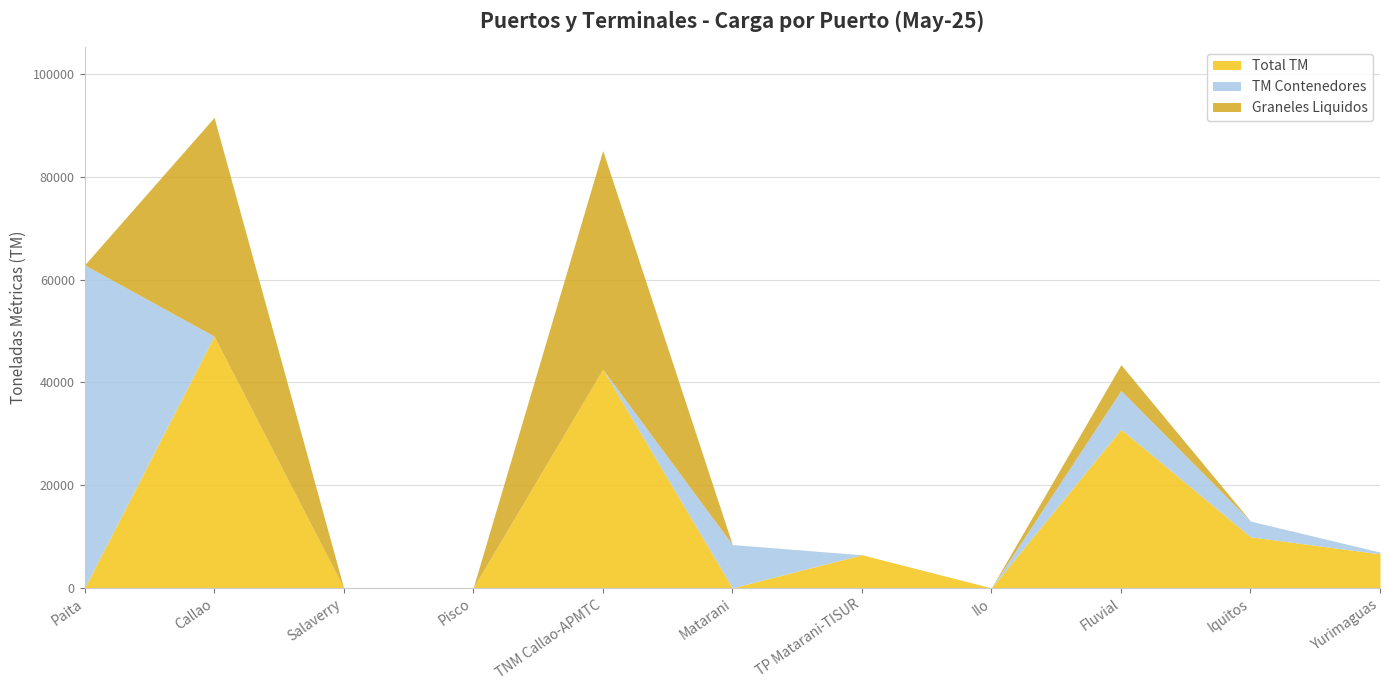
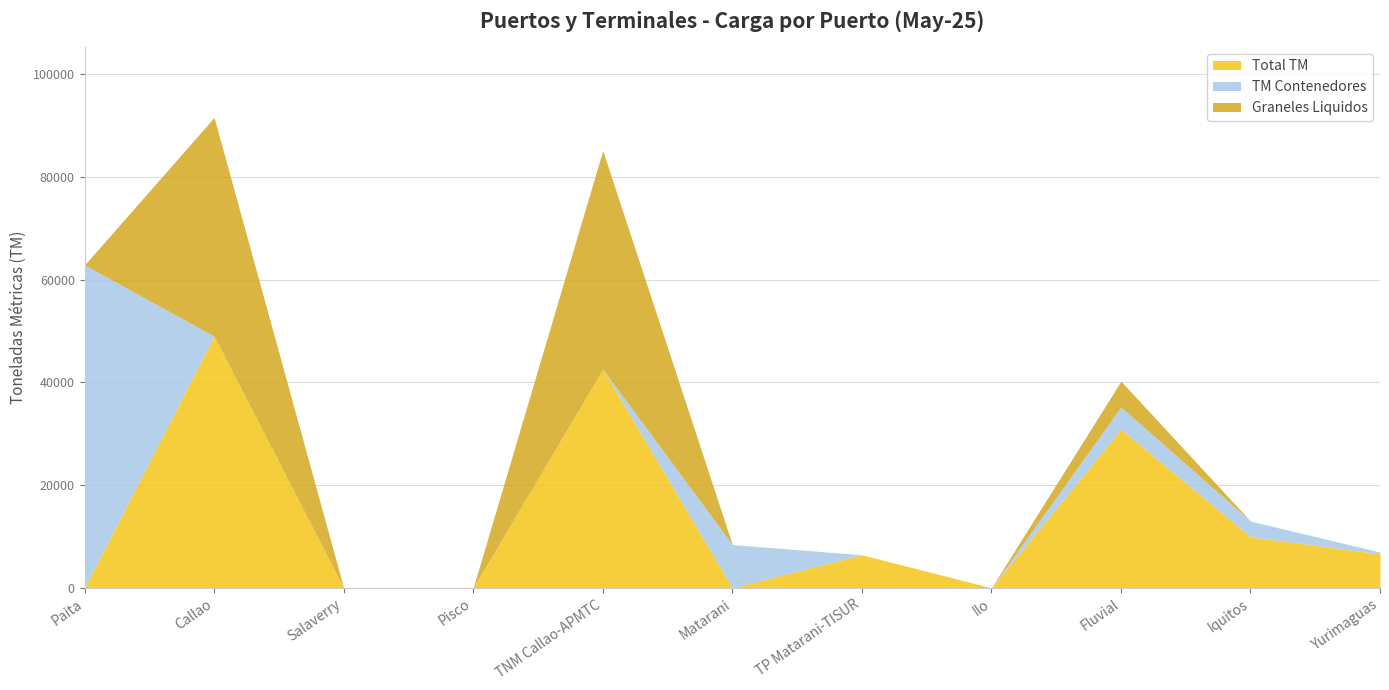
TM Contenedores, Fluvial: 8000 -> 4000
